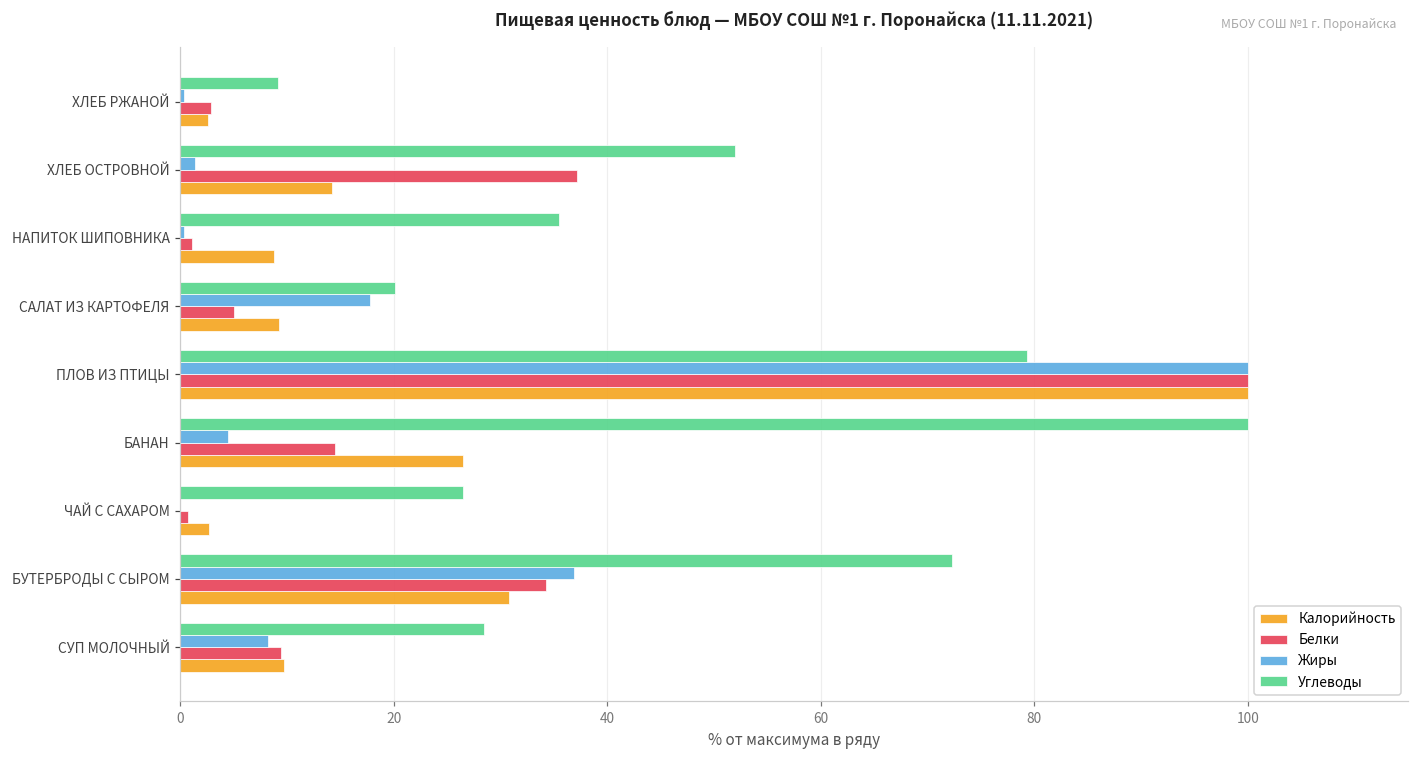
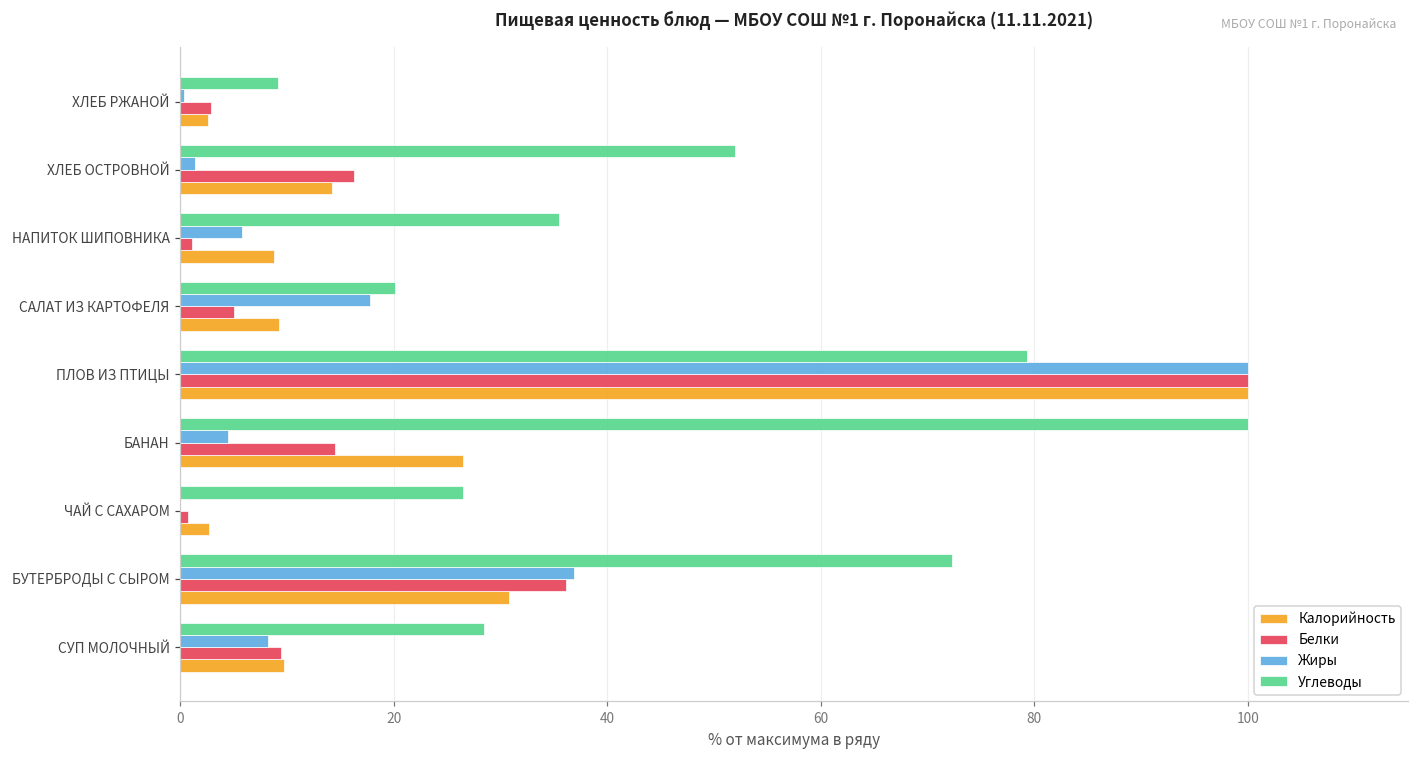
Белки, ХЛЕБ ОСТРОВНОЙ: 37 -> 16
Жиры, НАПИТОК ШИПОВНИКА: 0 -> 6
Белки, БУТЕРБРОДЫ С СЫРОМ: 34 -> 36
